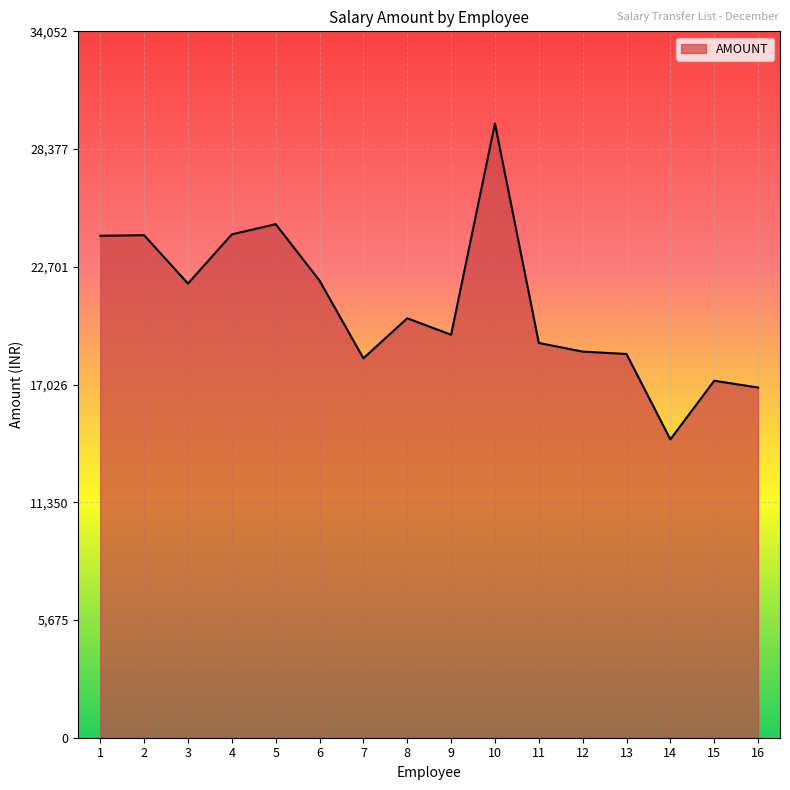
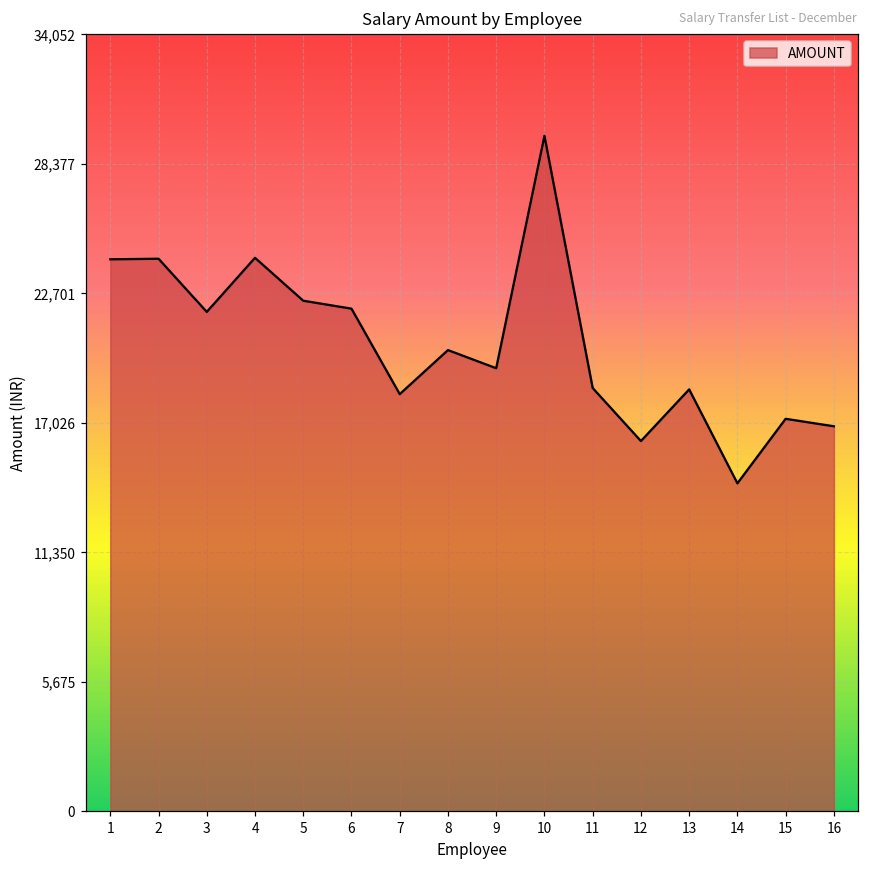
5: 24,800 -> 22,400
11: 19,000 -> 18,600
12: 18,600 -> 16,200
